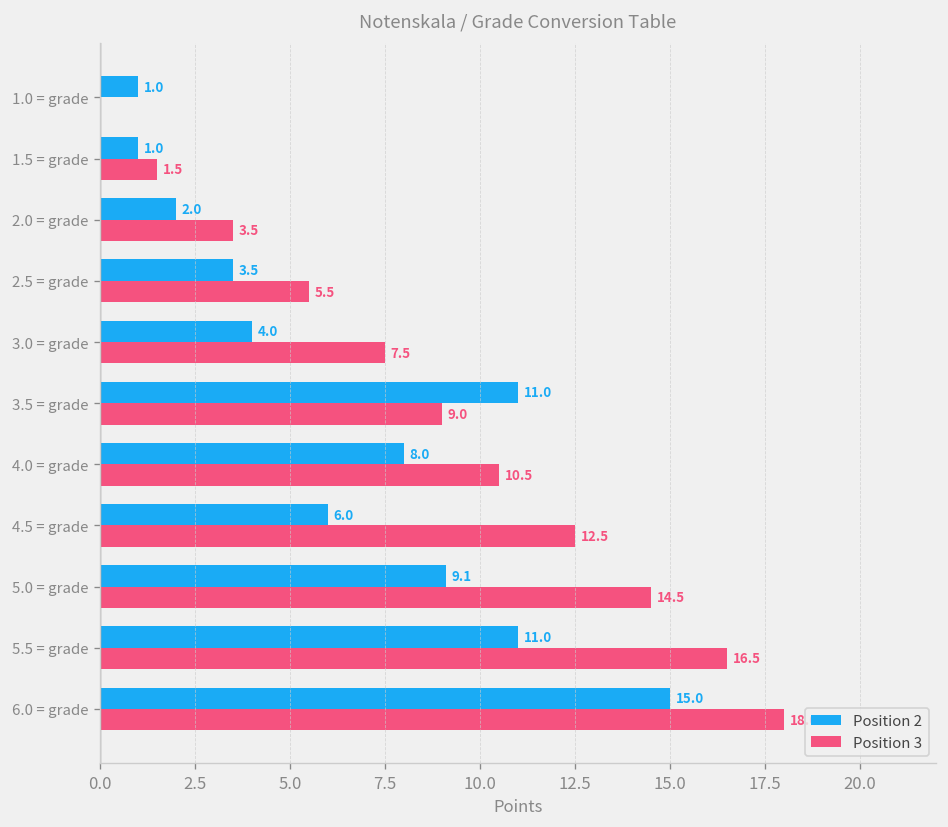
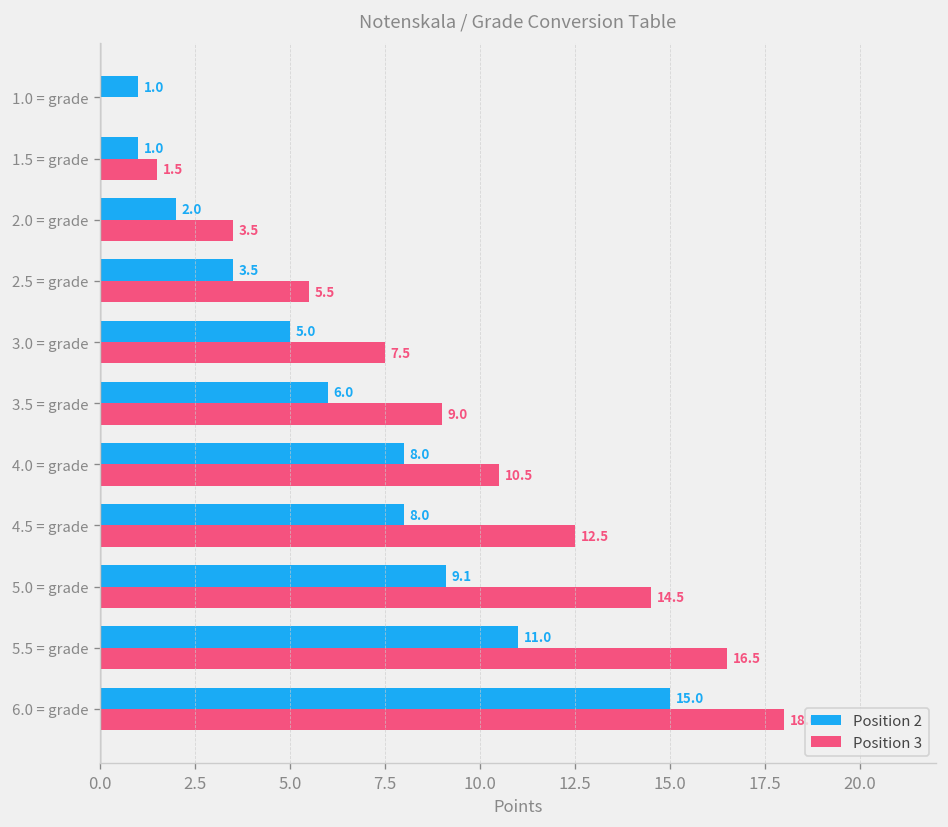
Position 2, 3.0 = grade: 4.0 -> 5.0
Position 2, 3.5 = grade: 11.0 -> 6.0
Position 2, 4.5 = grade: 6.0 -> 8.0
